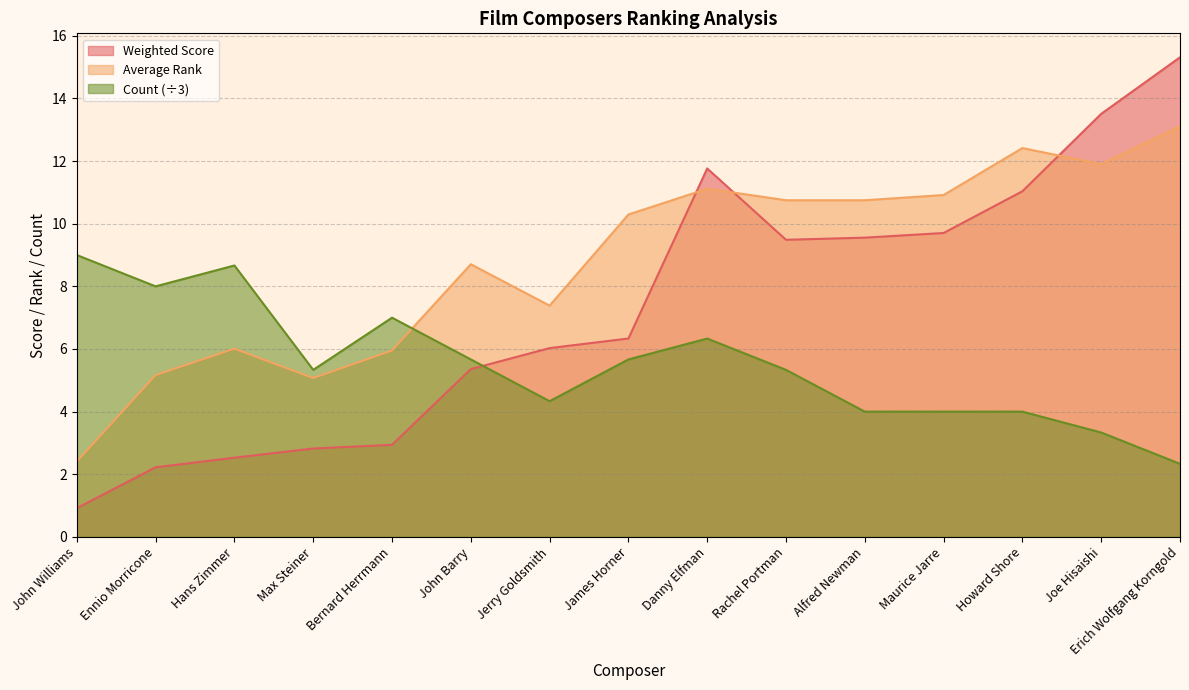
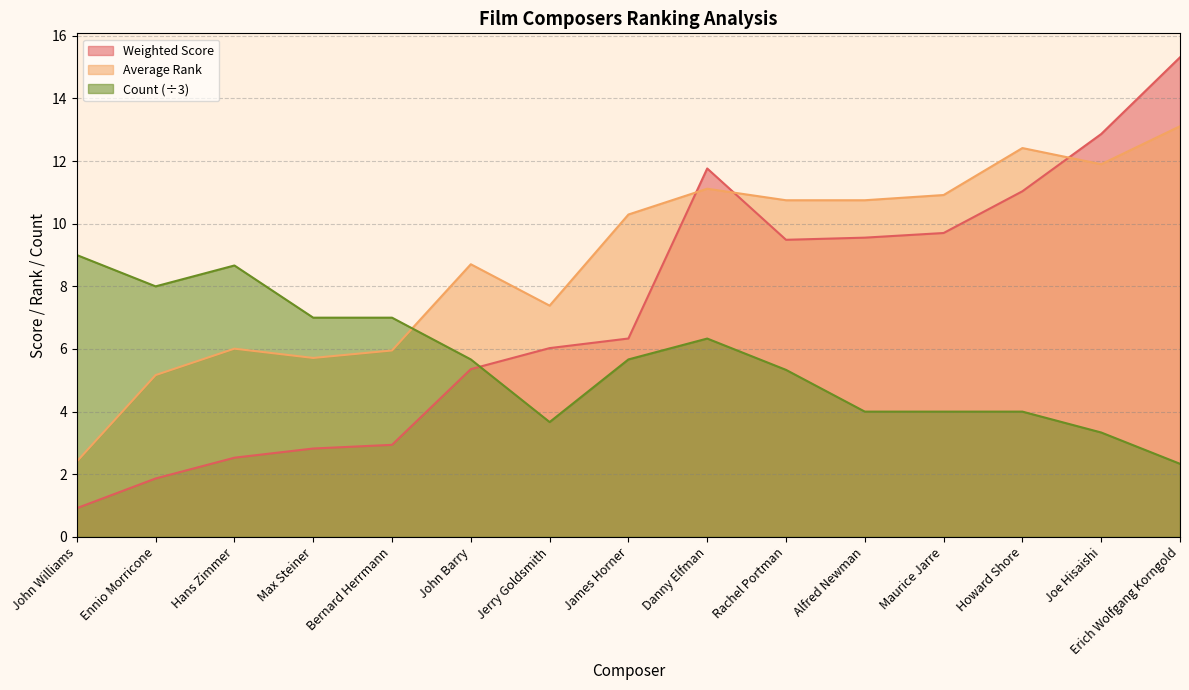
Weighted Score, Ennio Morricone: 2.2 -> 1.9
Average Rank, Max Steiner: 5.1 -> 5.7
Count (÷3), Max Steiner: 5.3 -> 7.0
Count (÷3), Jerry Goldsmith: 4.3 -> 3.7
Weighted Score, Joe Hisaishi: 13.5 -> 12.9
